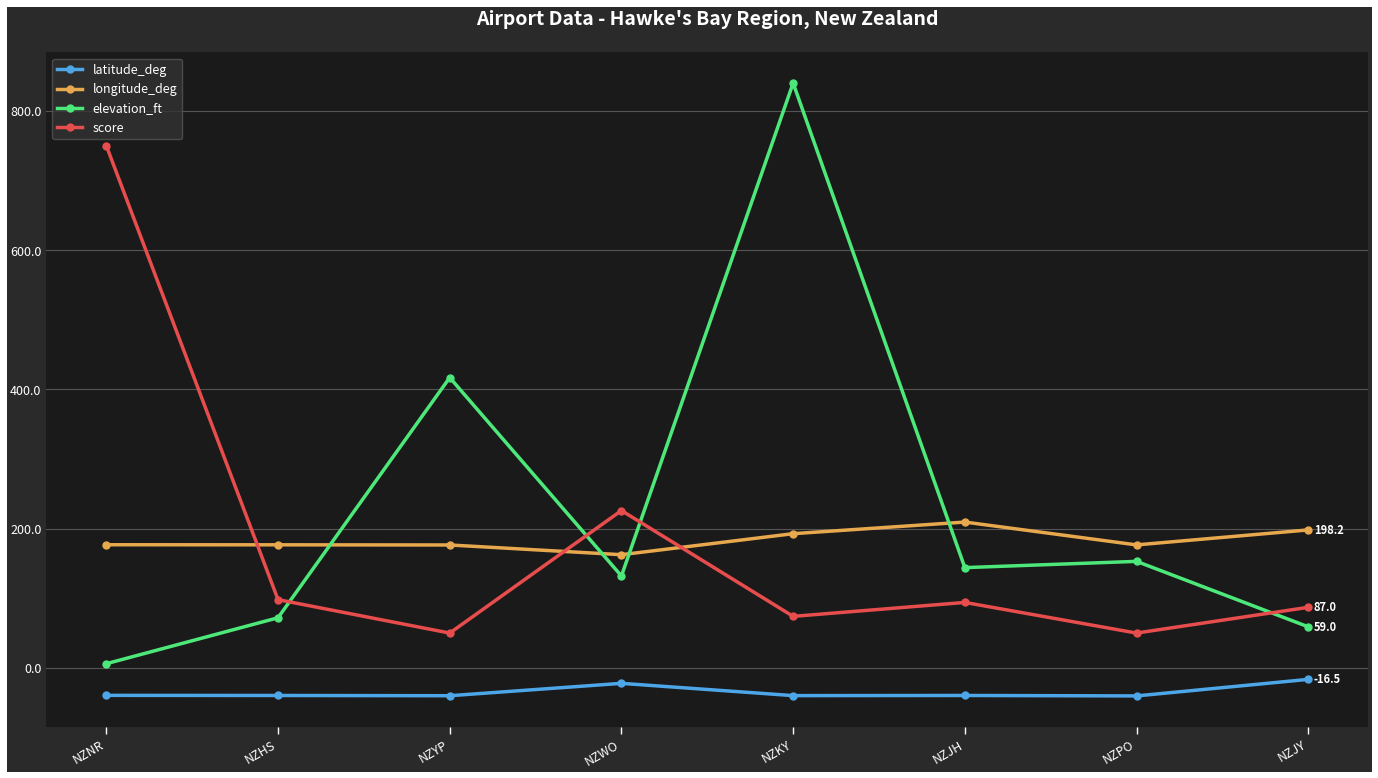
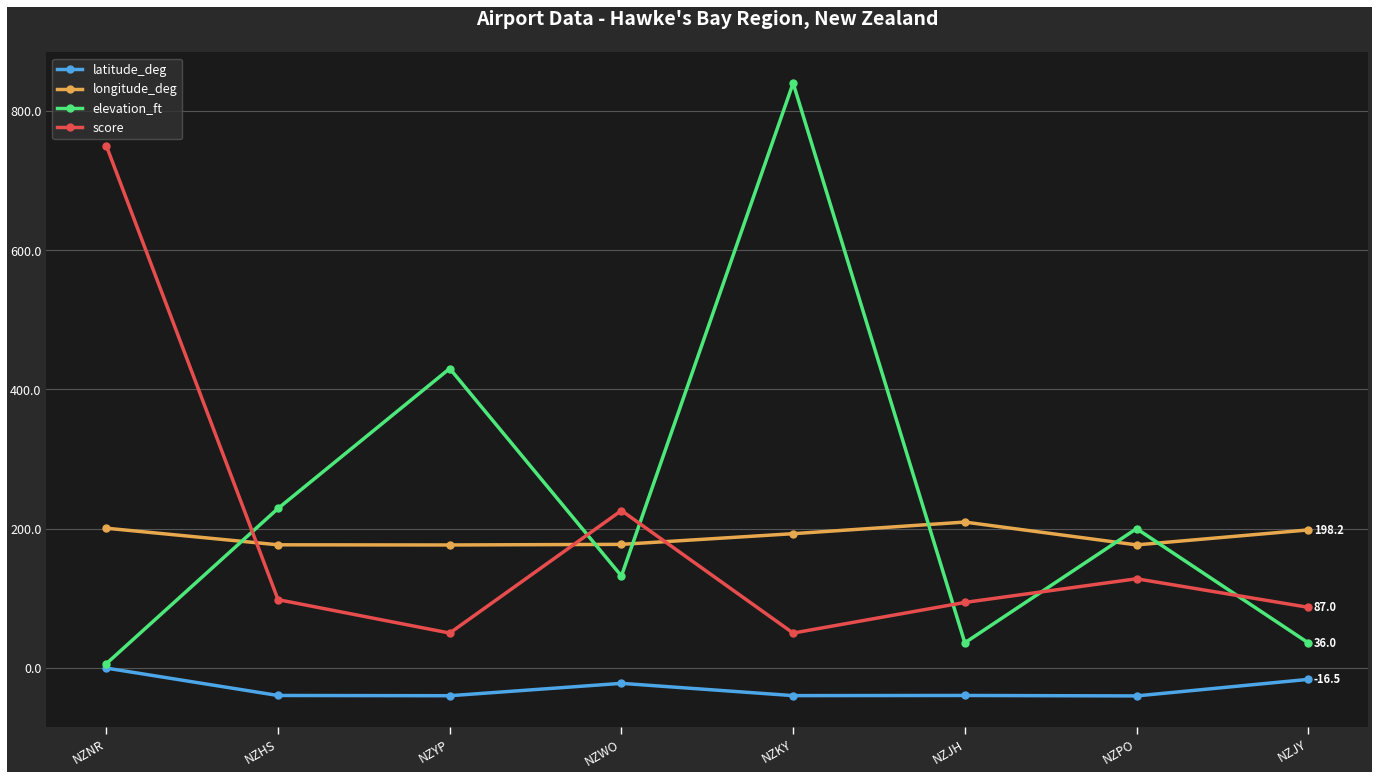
latitude_deg, NZNR: -40 -> 0
longitude_deg, NZNR: 180 -> 200
elevation_ft, NZHS: 70 -> 230
elevation_ft, NZYP: 420 -> 430
longitude_deg, NZWO: 160 -> 180
score, NZKY: 70 -> 50
elevation_ft, NZJH: 140 -> 40
elevation_ft, NZPO: 150 -> 200
score, NZPO: 50 -> 130
elevation_ft, NZJY: 59.0 -> 36.0
